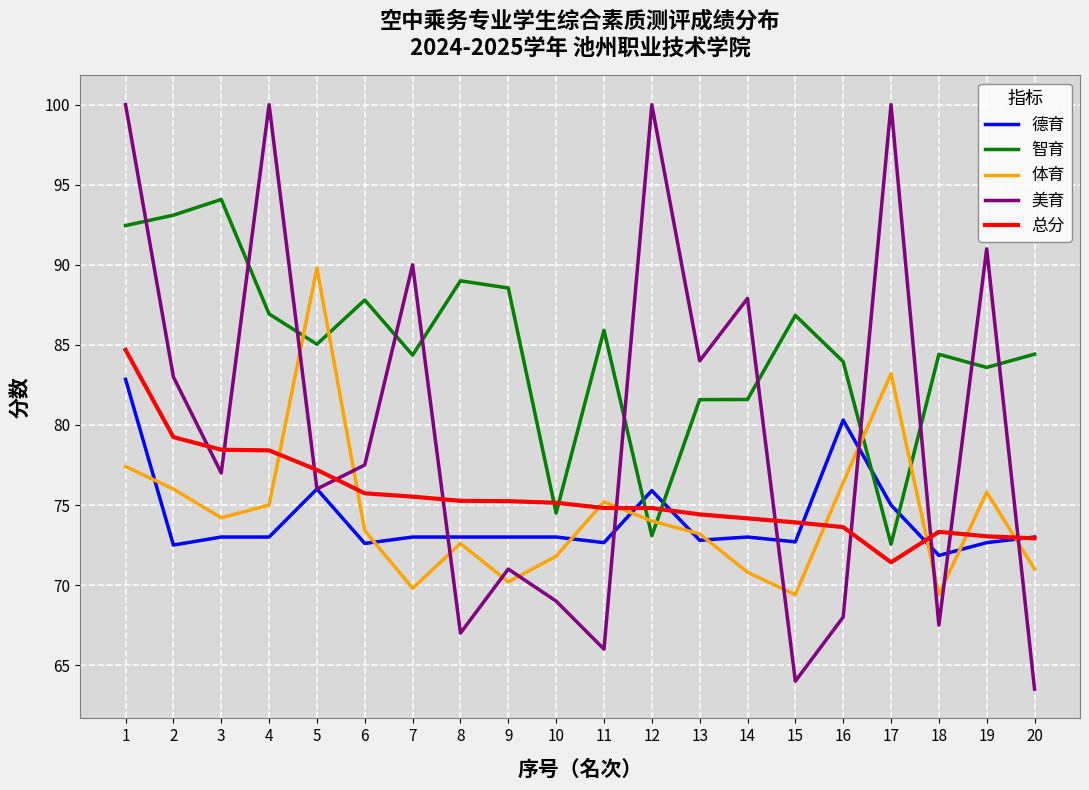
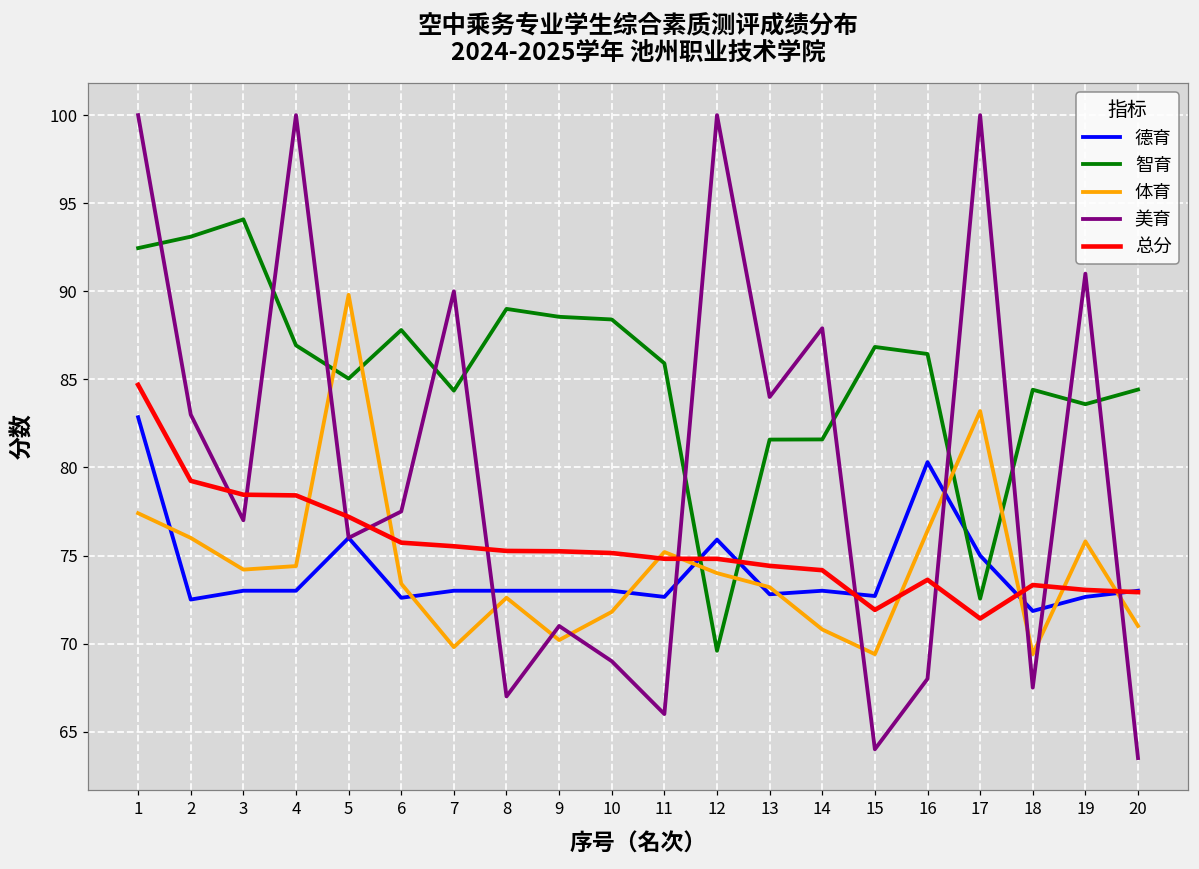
体育, 4: 75.0 -> 74.4
智育, 10: 74.5 -> 88.4
智育, 12: 73.1 -> 69.6
总分, 15: 73.9 -> 71.9
智育, 16: 84.0 -> 86.4
